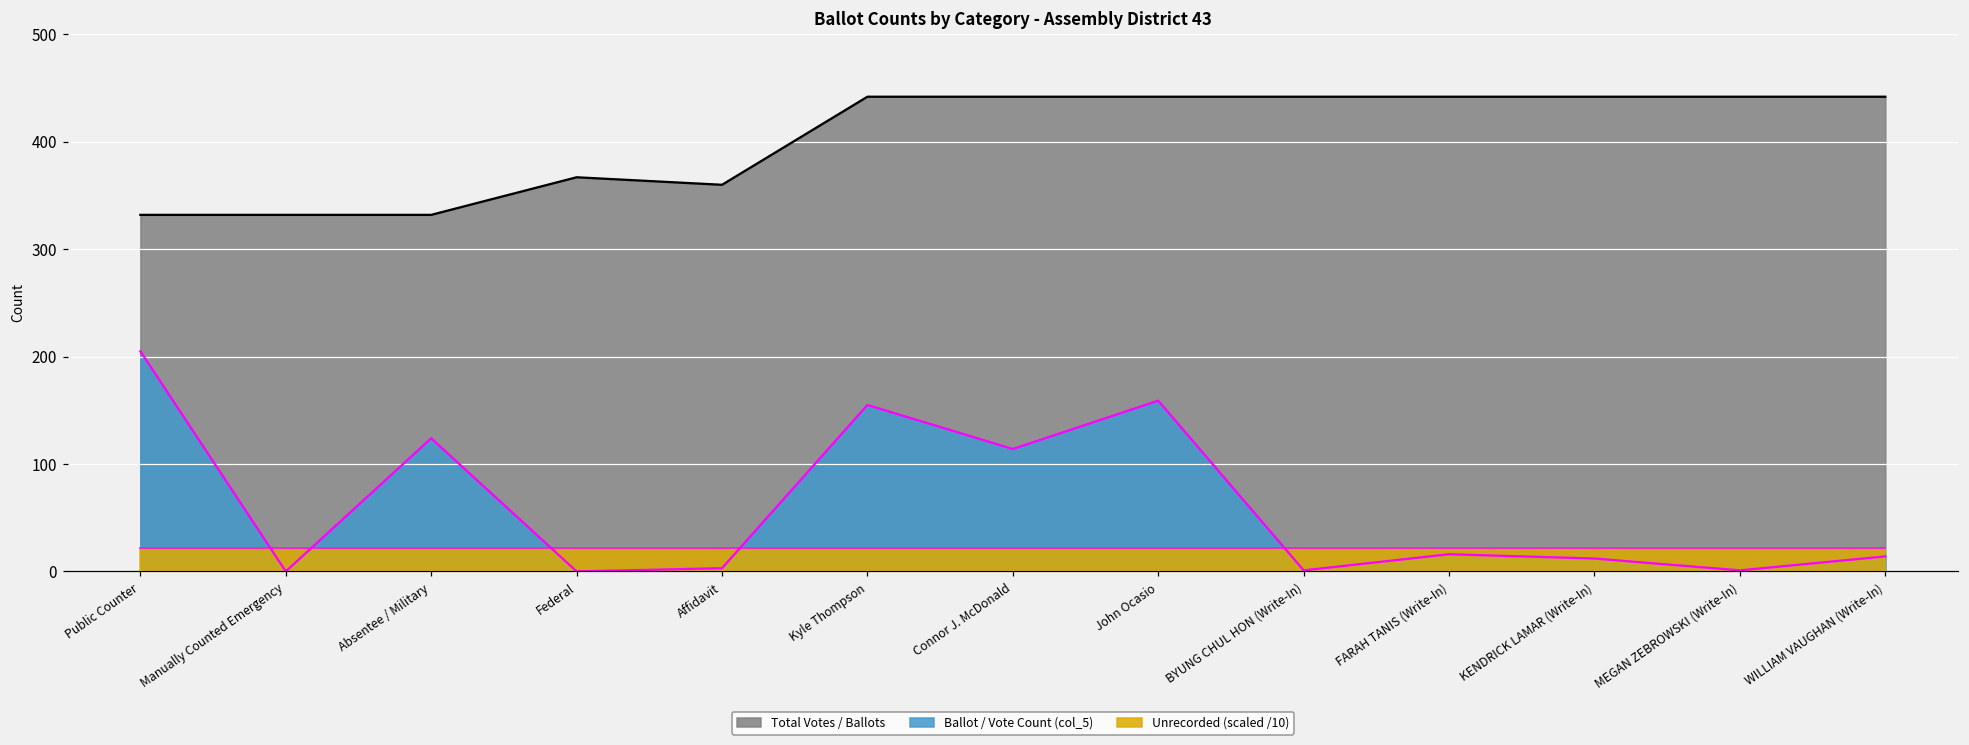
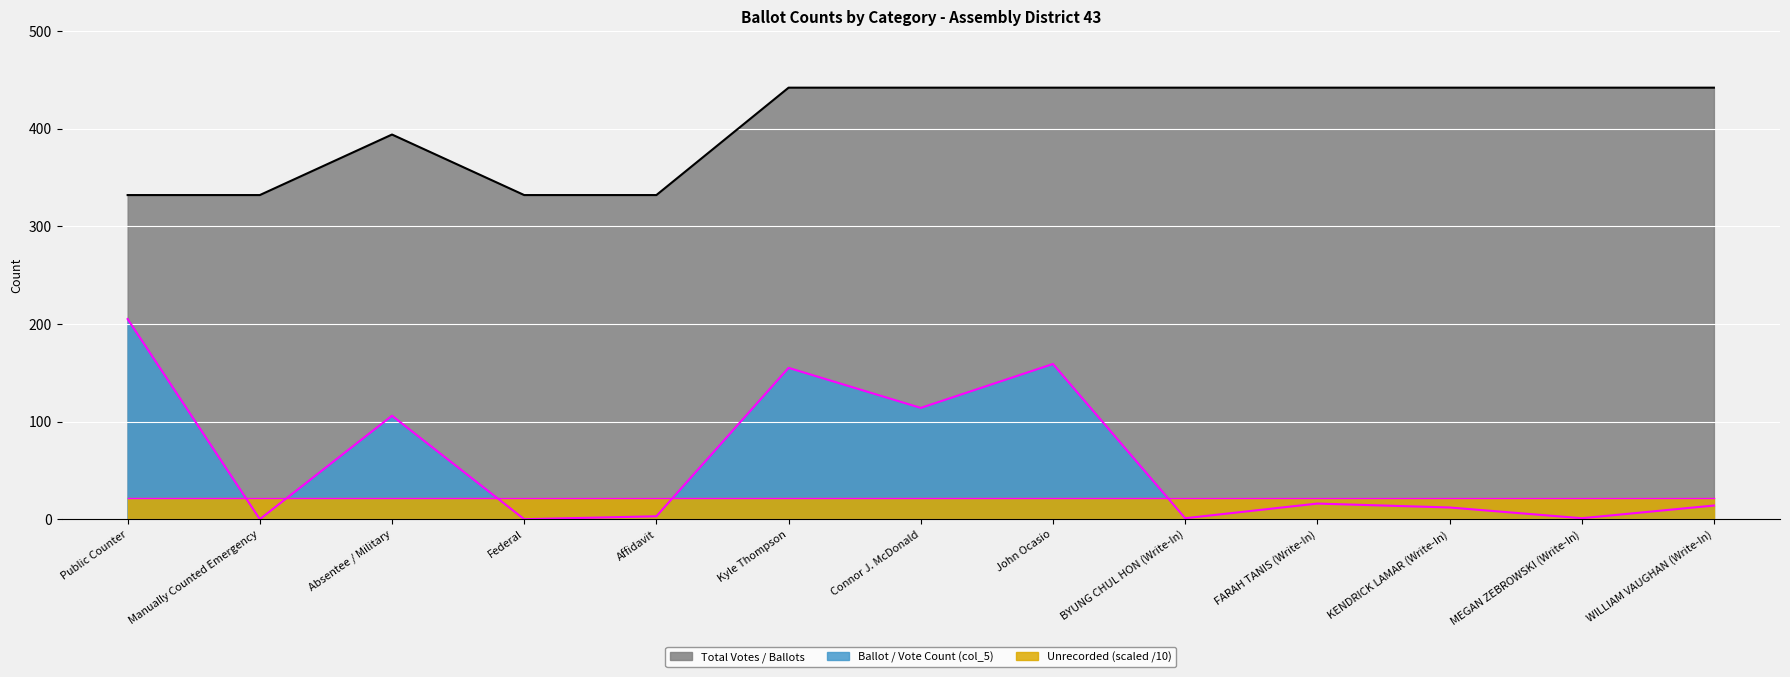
Total Votes / Ballots, Absentee / Military: 330 -> 390
Ballot / Vote Count (col_5), Absentee / Military: 120 -> 110
Total Votes / Ballots, Federal: 370 -> 330
Total Votes / Ballots, Affidavit: 360 -> 330
